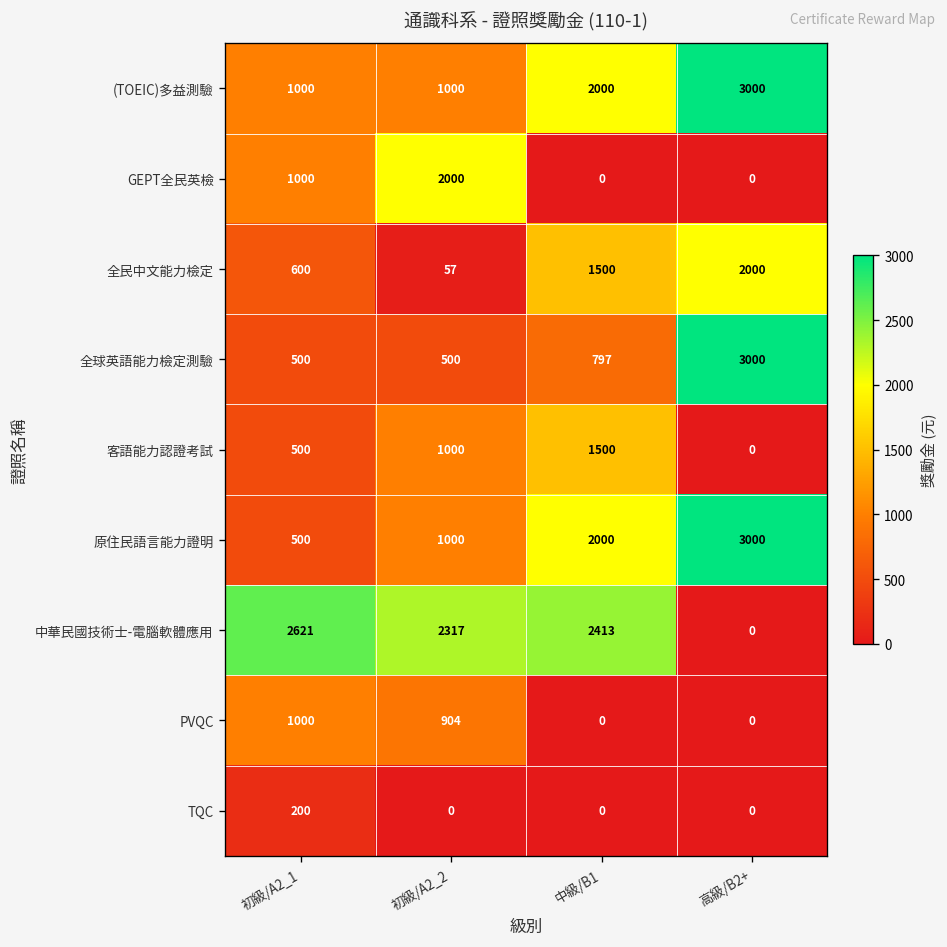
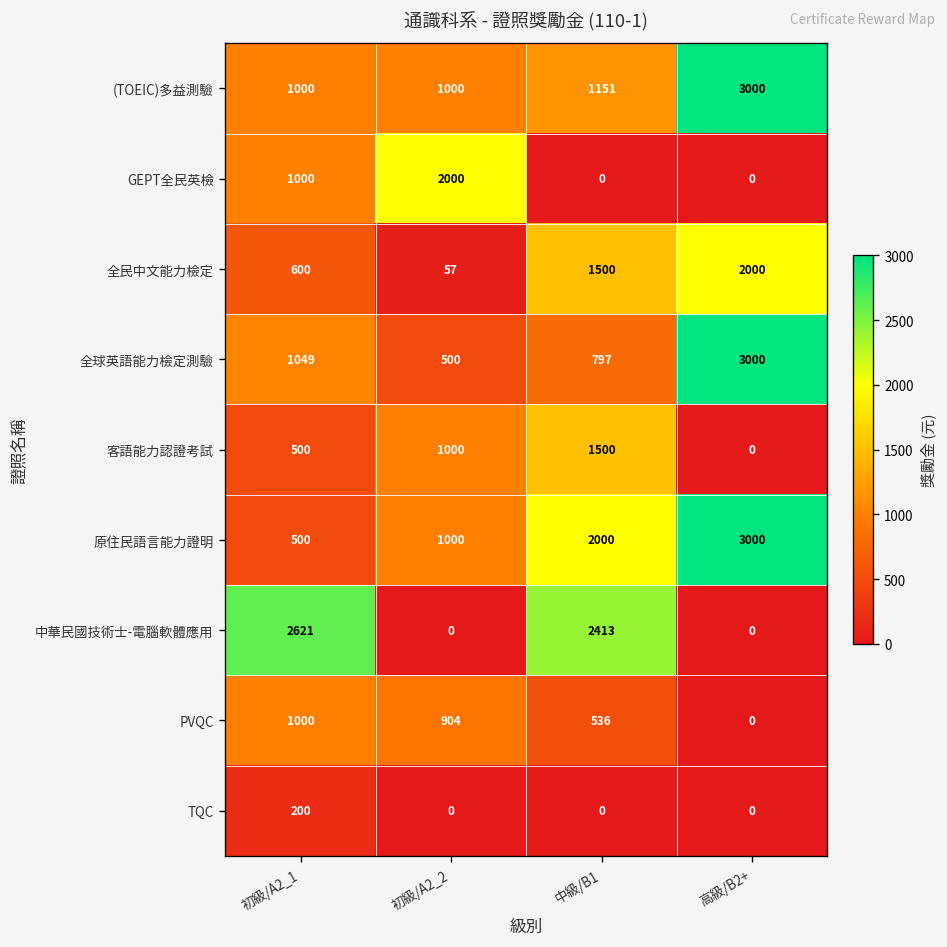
(TOEIC)多益測驗, 中級/B1: 2000 -> 1151
全球英語能力檢定測驗, 初級/A2_1: 500 -> 1049
中華民國技術士-電腦軟體應用, 初級/A2_2: 2317 -> 0
PVQC, 中級/B1: 0 -> 536
